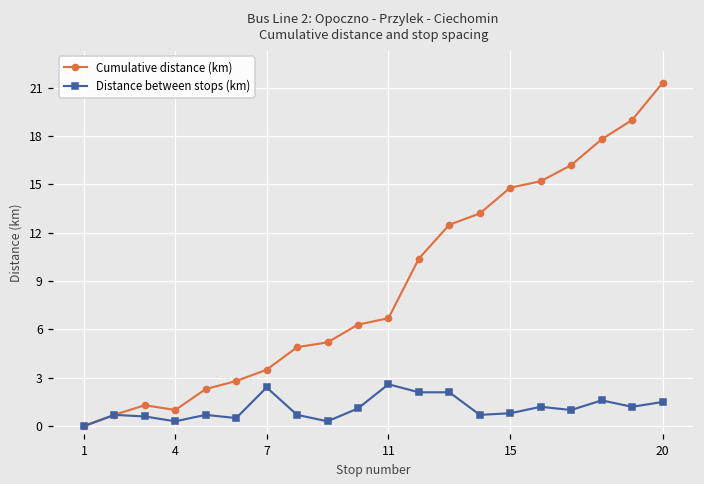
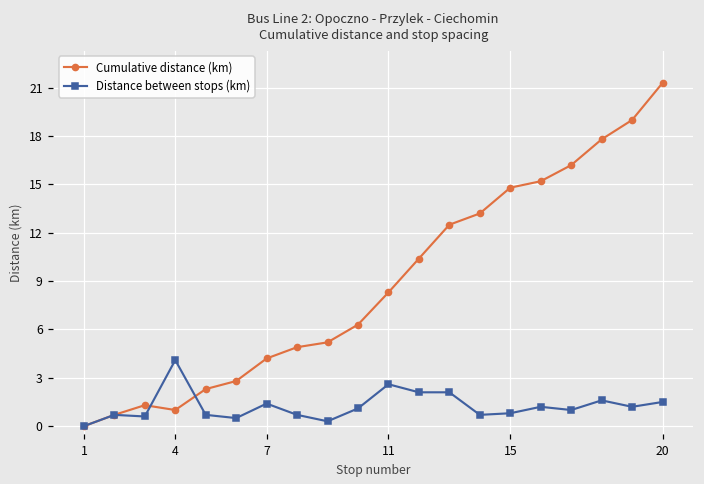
Distance between stops (km), 4: 0.3 -> 4.1
Cumulative distance (km), 7: 3.5 -> 4.2
Distance between stops (km), 7: 2.4 -> 1.4
Cumulative distance (km), 11: 6.7 -> 8.3
